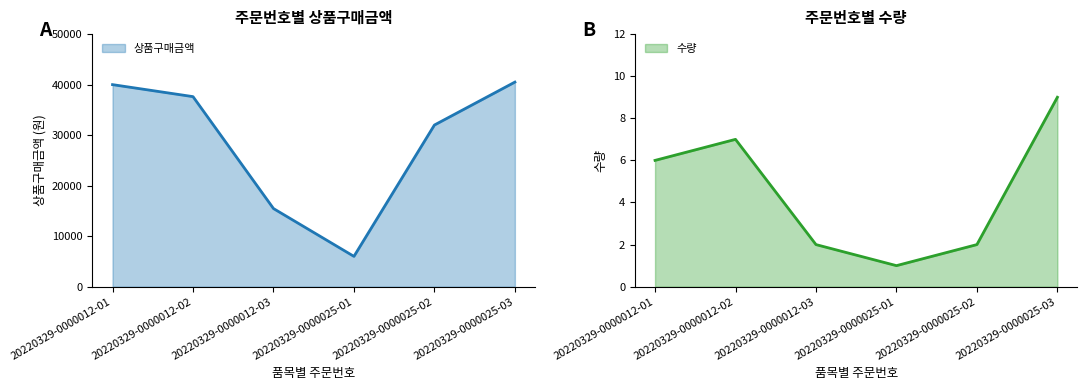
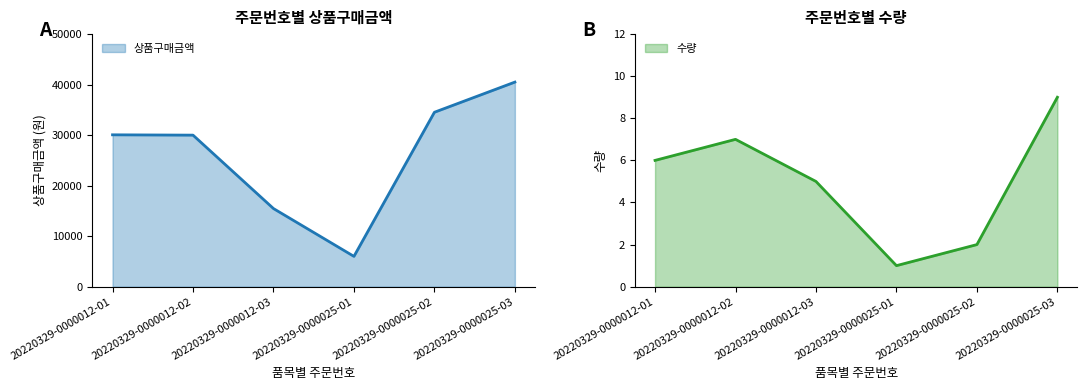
주문번호별 상품구매금액, 20220329-0000012-01: 40000 -> 30000
주문번호별 상품구매금액, 20220329-0000012-02: 38000 -> 30000
주문번호별 상품구매금액, 20220329-0000025-02: 32000 -> 35000
주문번호별 수량, 20220329-0000012-03: 2 -> 5
